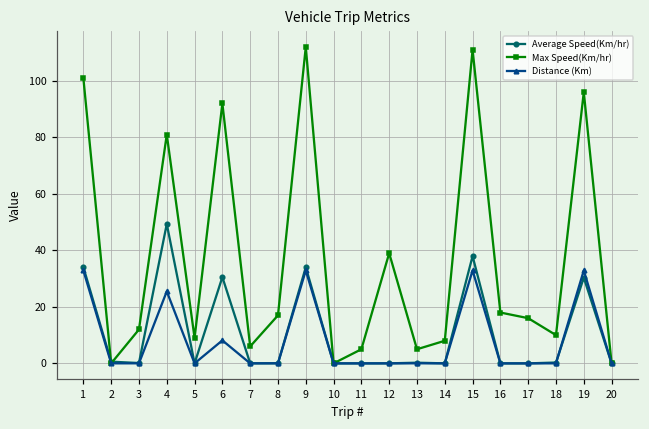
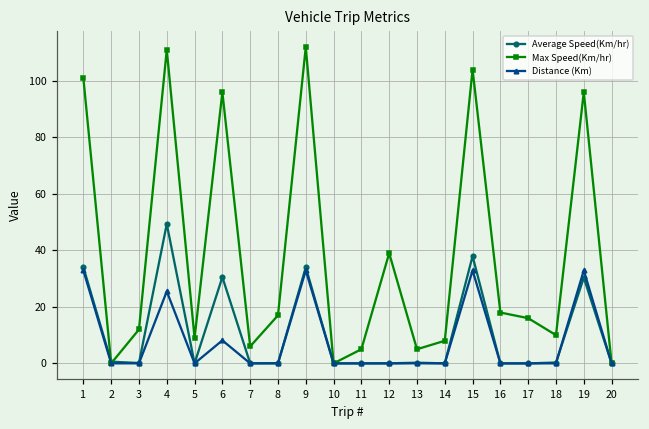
Max Speed(Km/hr), 4: 81 -> 111
Max Speed(Km/hr), 6: 92 -> 96
Max Speed(Km/hr), 15: 111 -> 104
